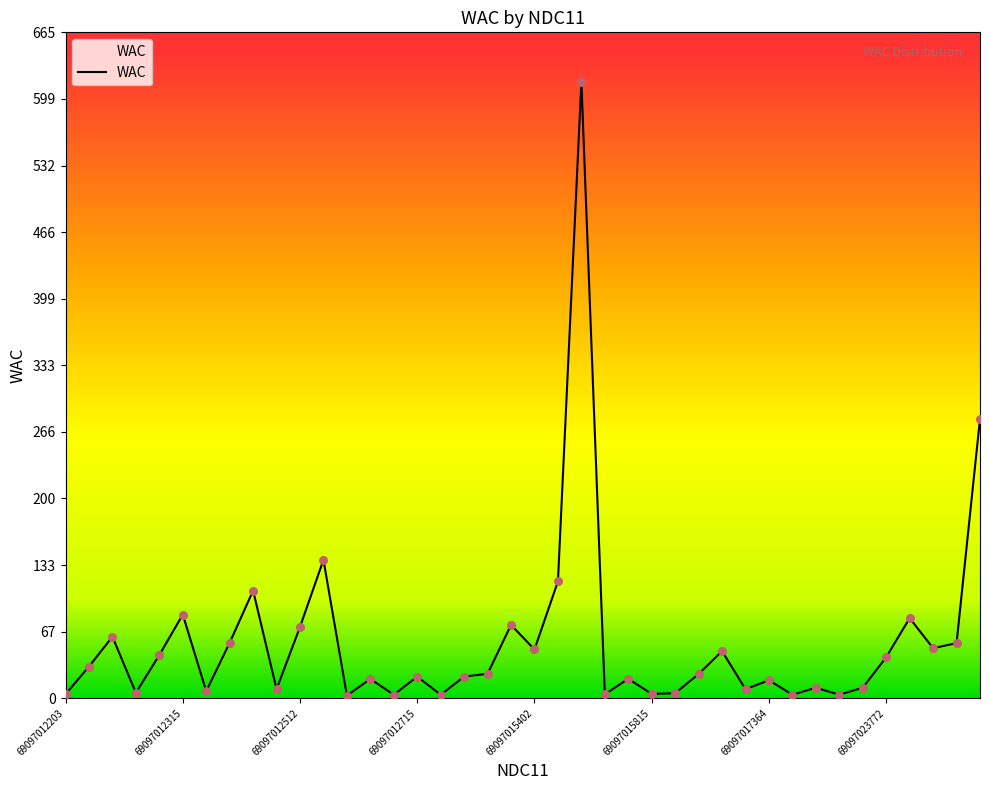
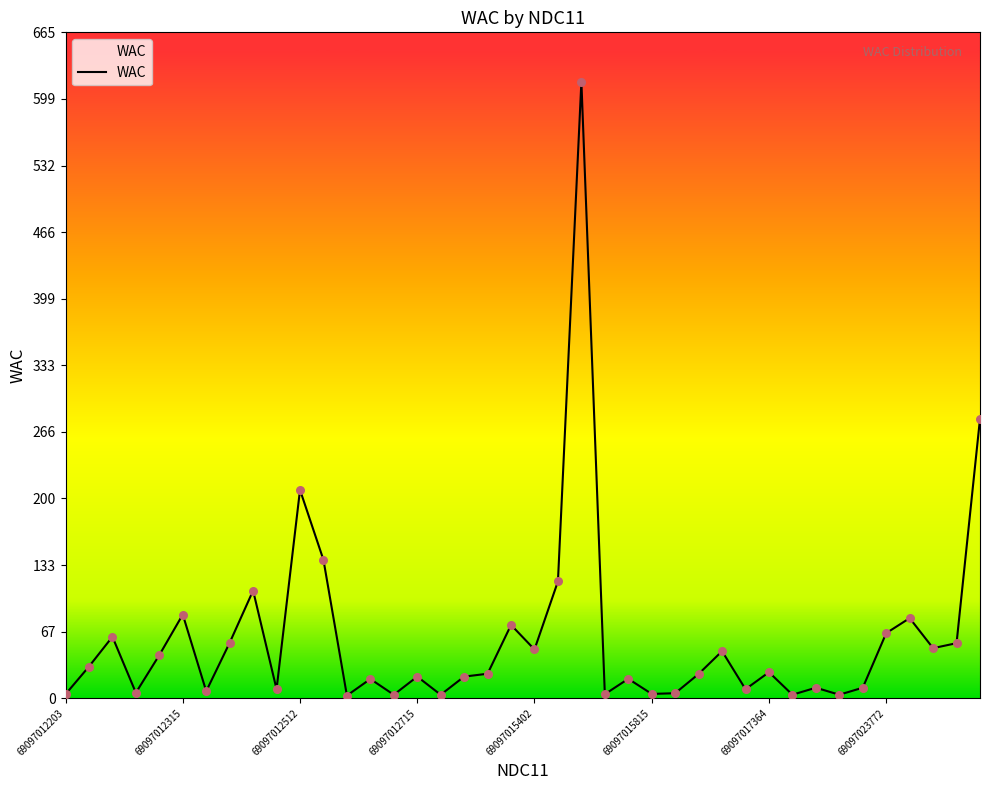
69097012512: 71 -> 208
69097017364: 18 -> 26
69097023772: 41 -> 65
